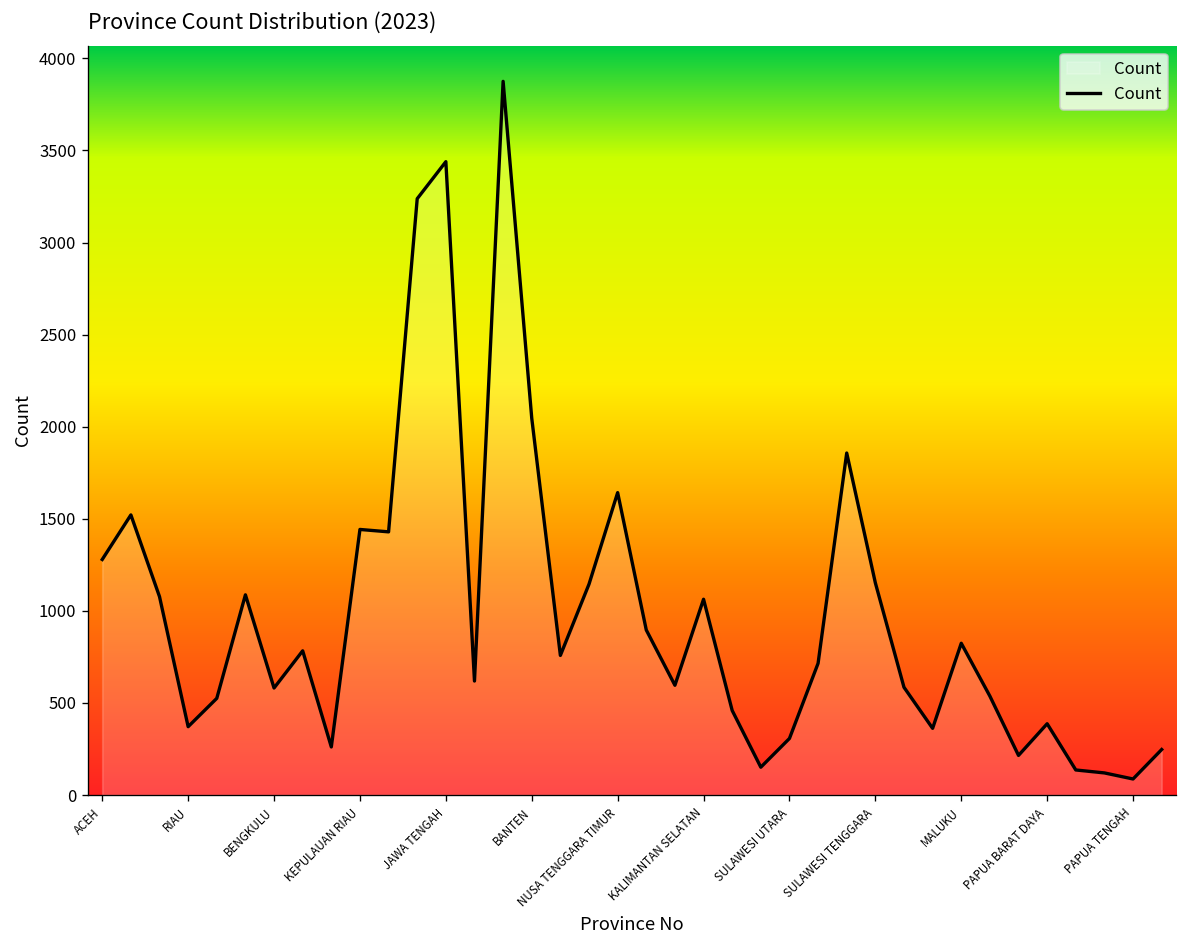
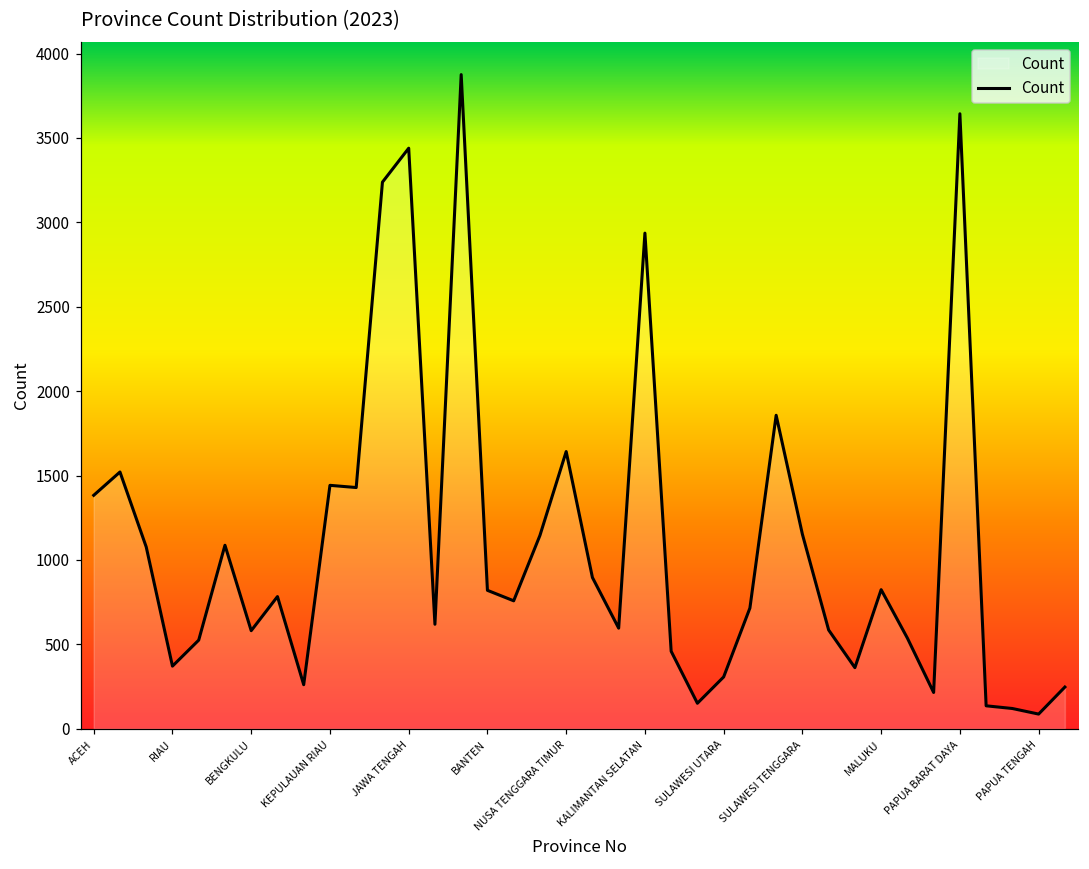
ACEH: 1280 -> 1380
BANTEN: 2050 -> 820
KALIMANTAN SELATAN: 1060 -> 2940
PAPUA BARAT DAYA: 390 -> 3640
